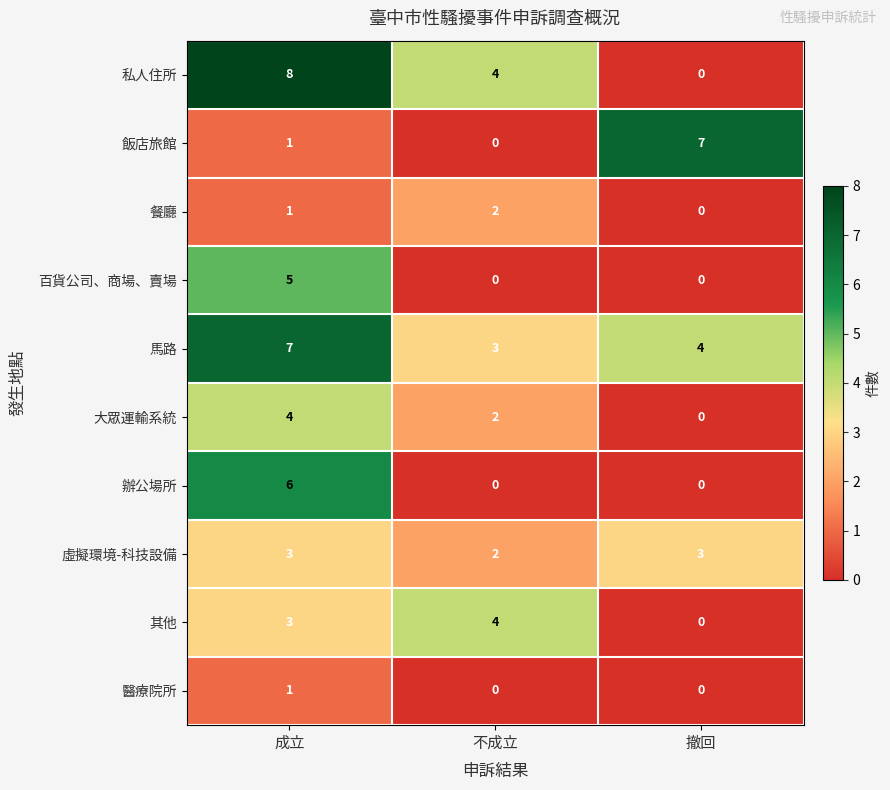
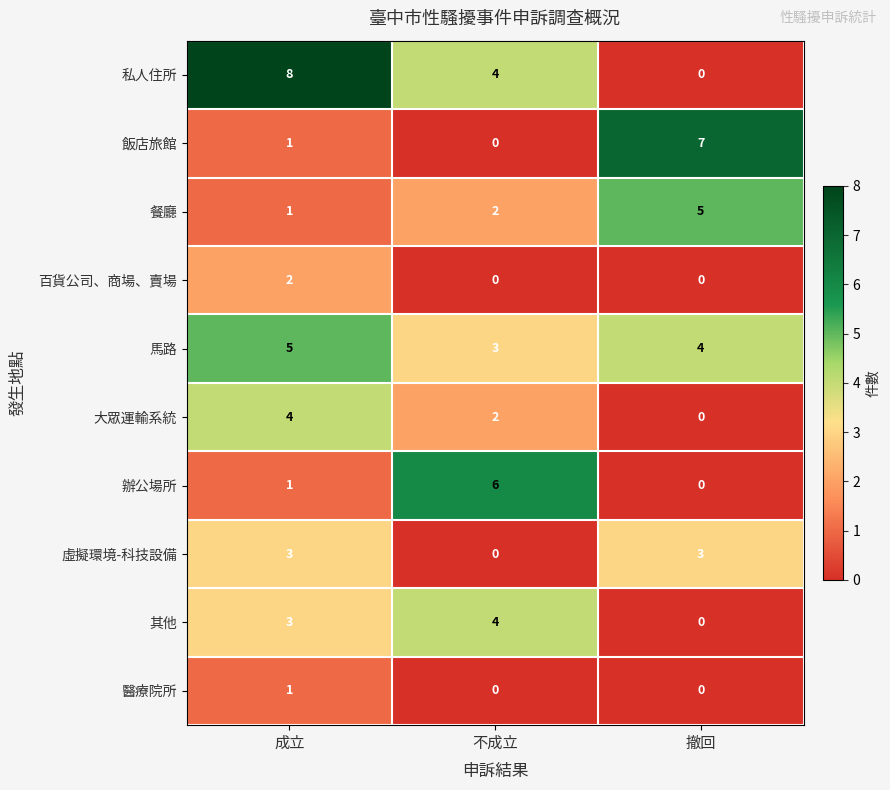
餐廳, 撤回: 0 -> 5
百貨公司、商場、賣場, 成立: 5 -> 2
馬路, 成立: 7 -> 5
辦公場所, 成立: 6 -> 1
辦公場所, 不成立: 0 -> 6
虛擬環境-科技設備, 不成立: 2 -> 0
